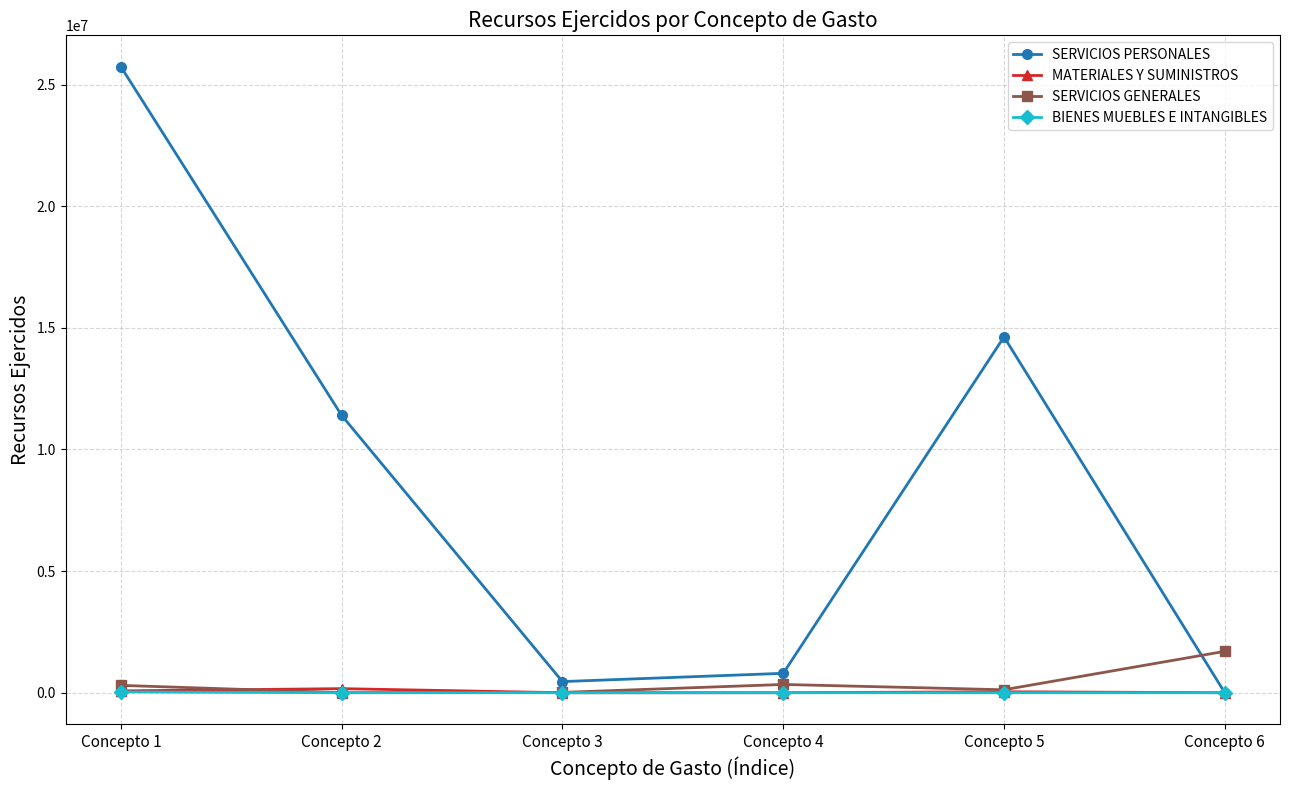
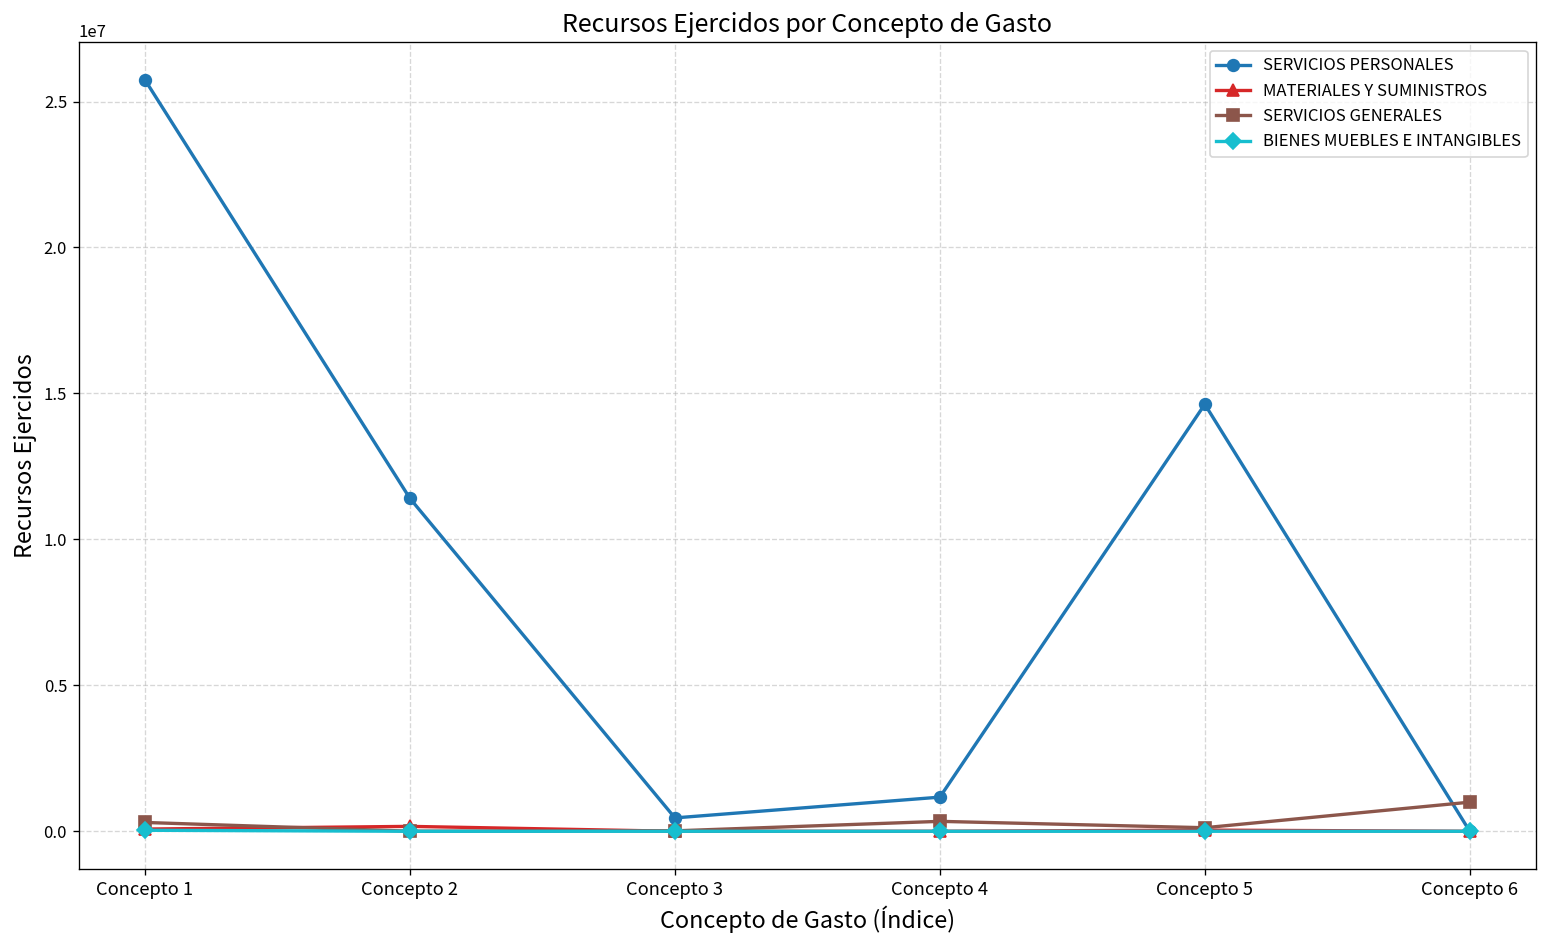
SERVICIOS PERSONALES, Concepto 4: 800000 -> 1200000
SERVICIOS GENERALES, Concepto 6: 1700000 -> 1000000
